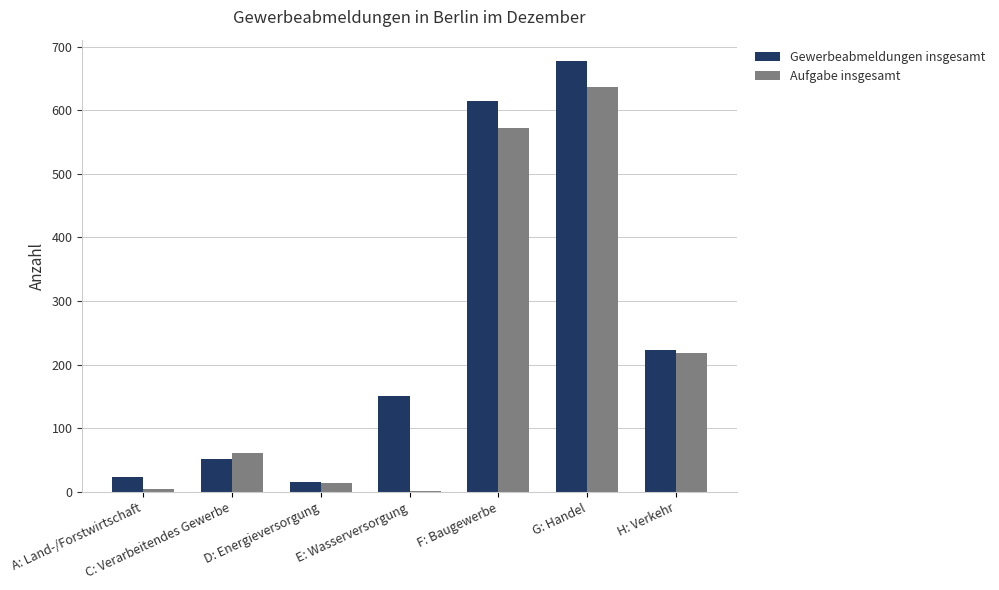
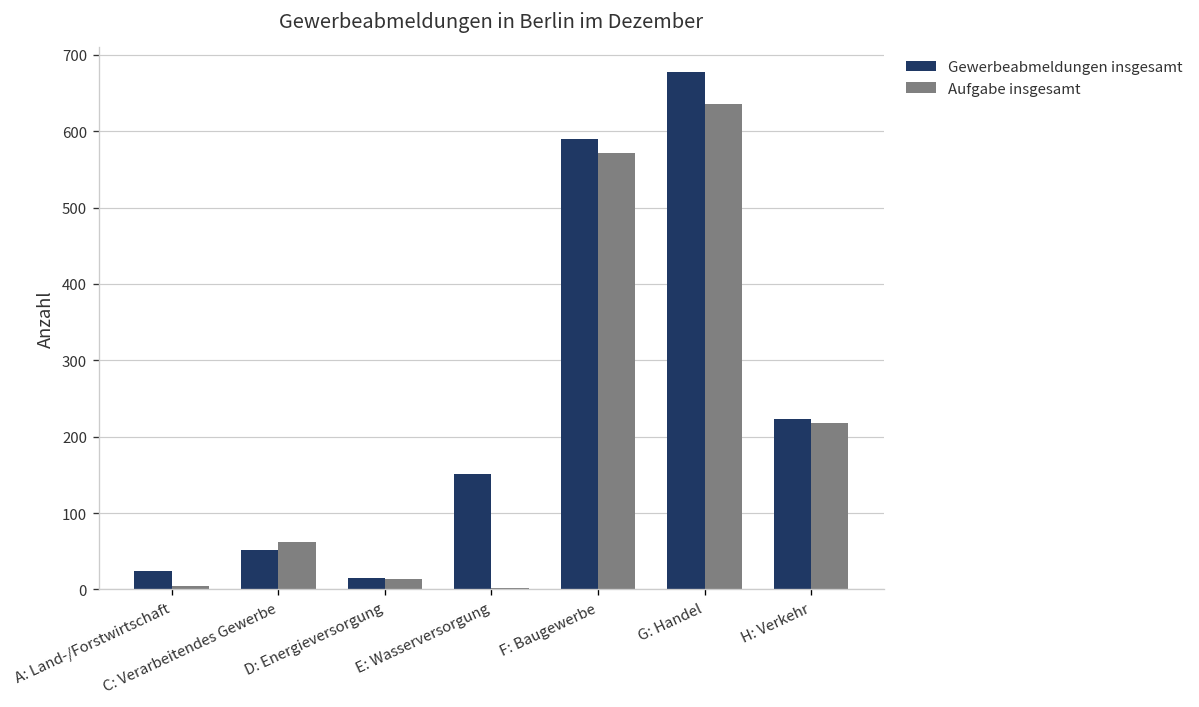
Gewerbeabmeldungen insgesamt, F: Baugewerbe: 620 -> 590
